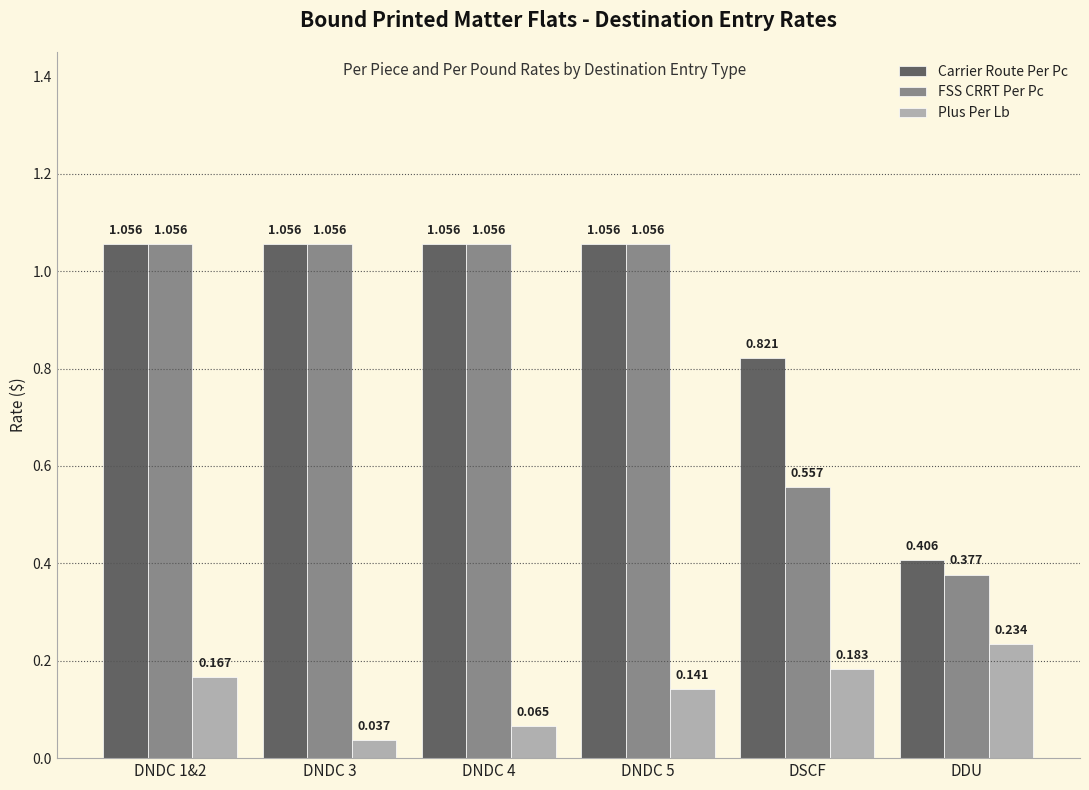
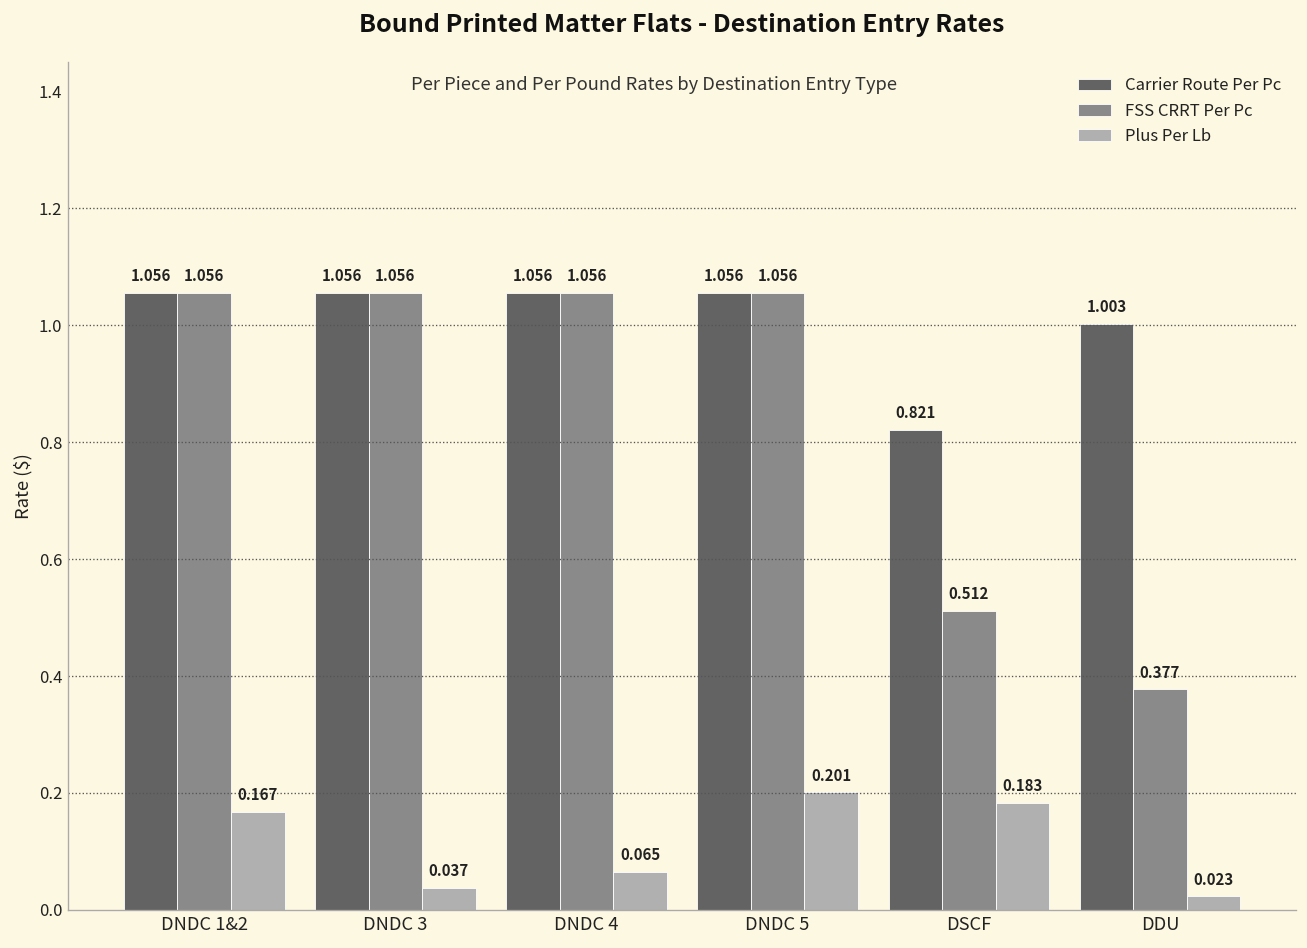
Plus Per Lb, DNDC 5: 0.141 -> 0.201
FSS CRRT Per Pc, DSCF: 0.557 -> 0.512
Carrier Route Per Pc, DDU: 0.406 -> 1.003
Plus Per Lb, DDU: 0.234 -> 0.023
